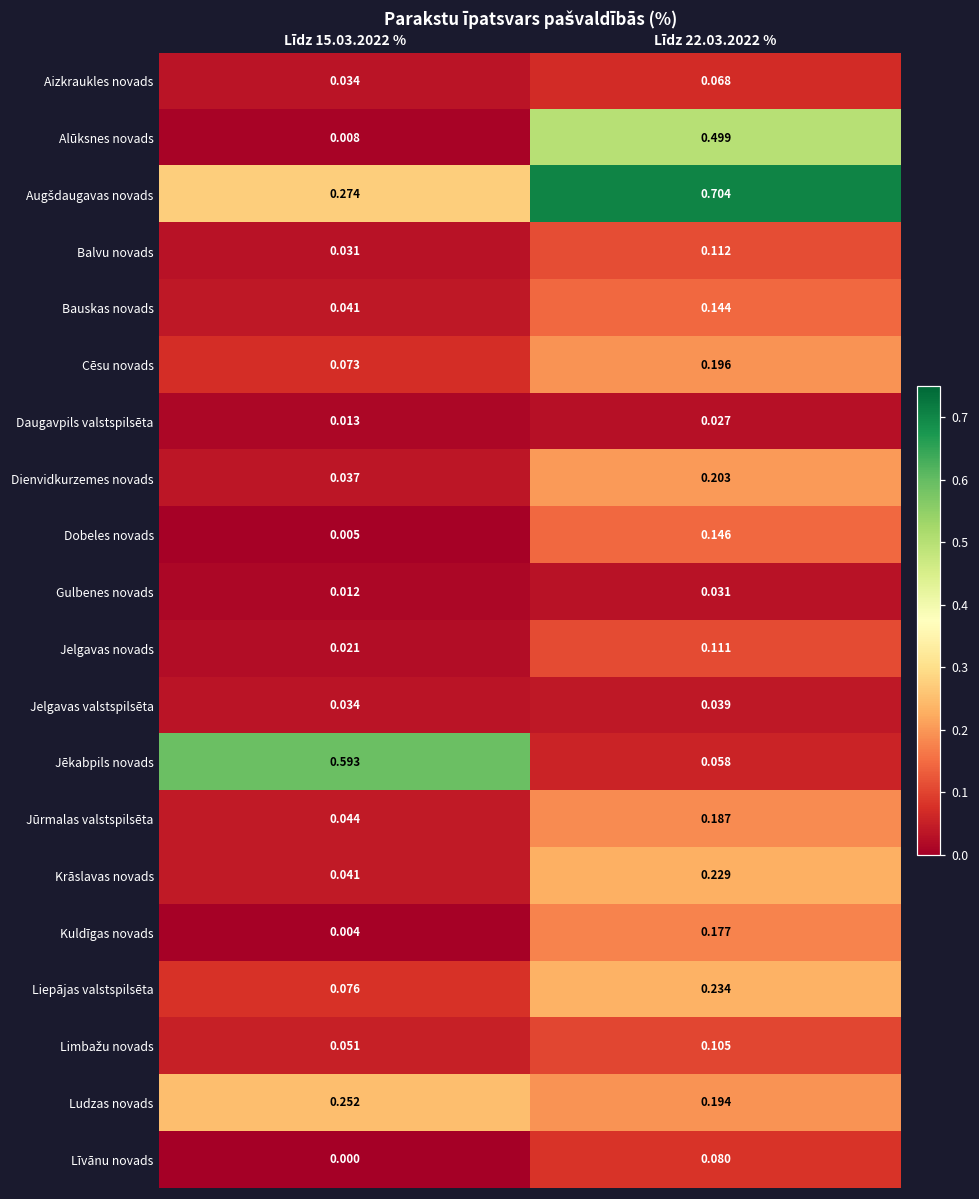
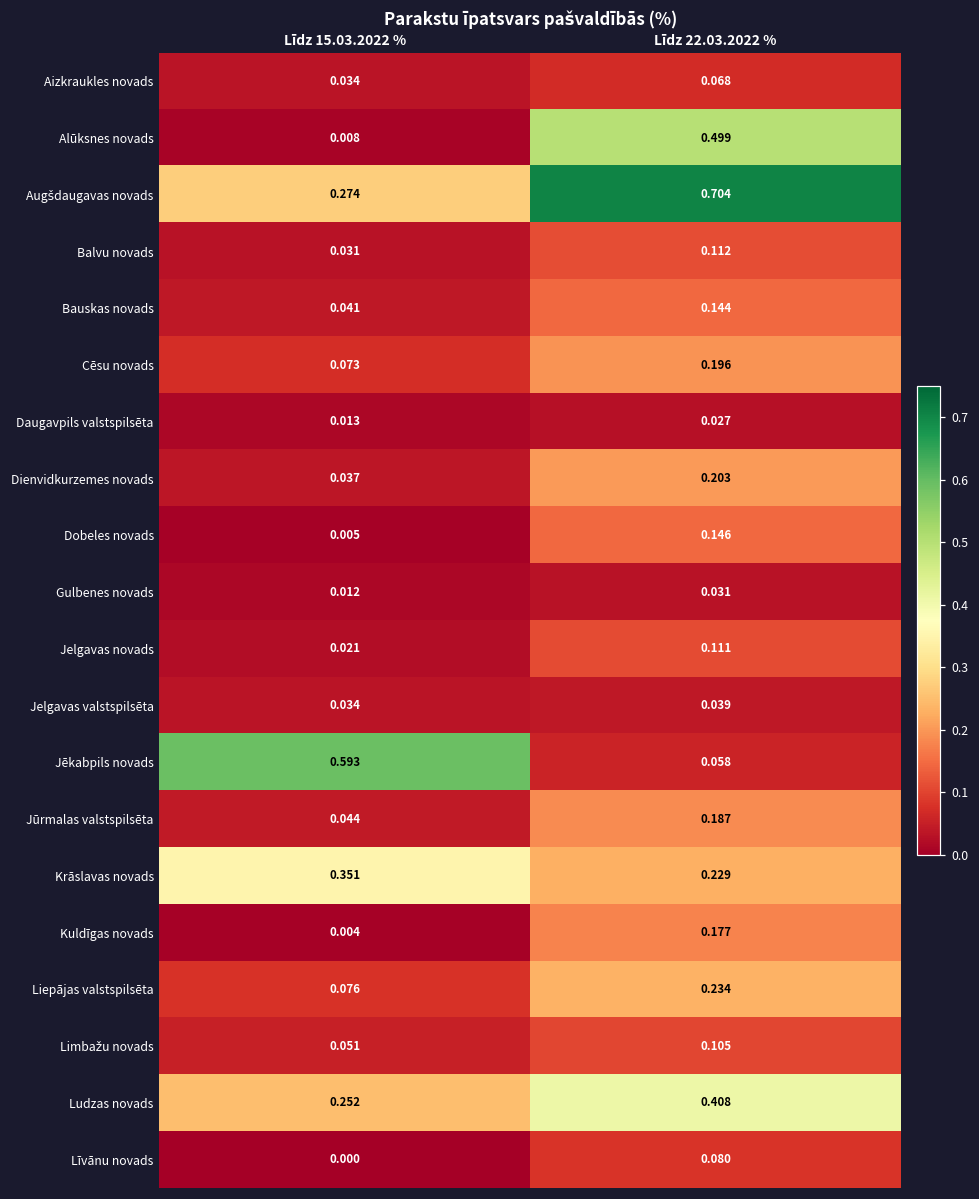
Krāslavas novads, Līdz 15.03.2022 %: 0.041 -> 0.351
Ludzas novads, Līdz 22.03.2022 %: 0.194 -> 0.408
